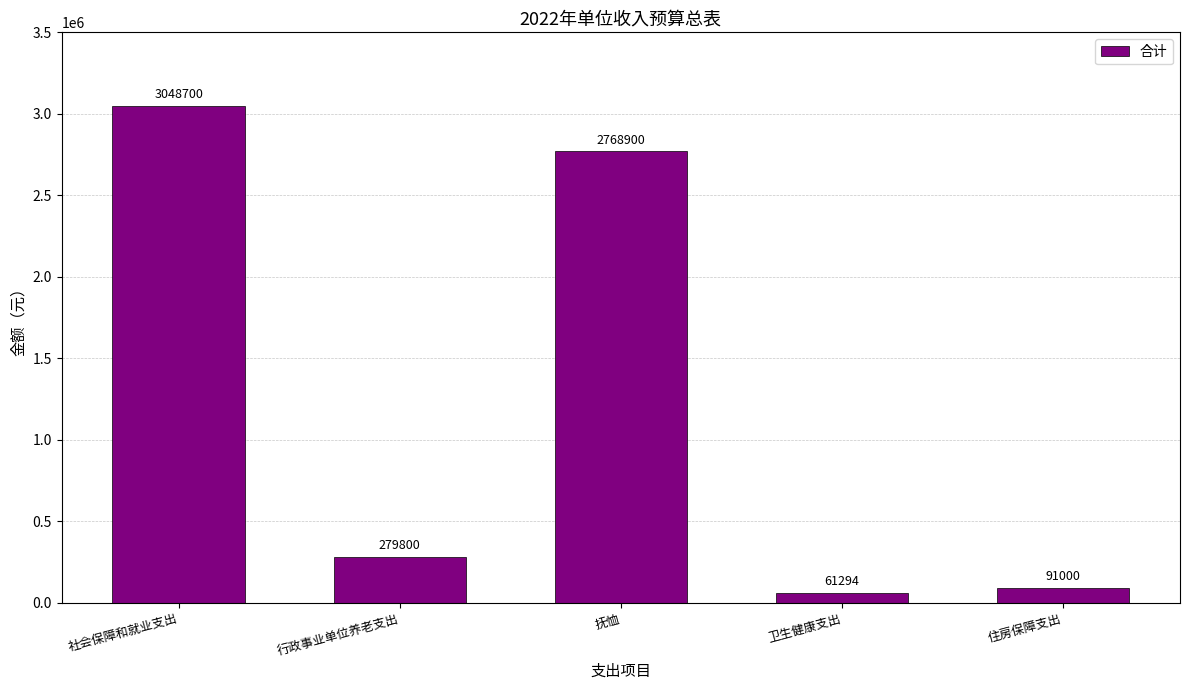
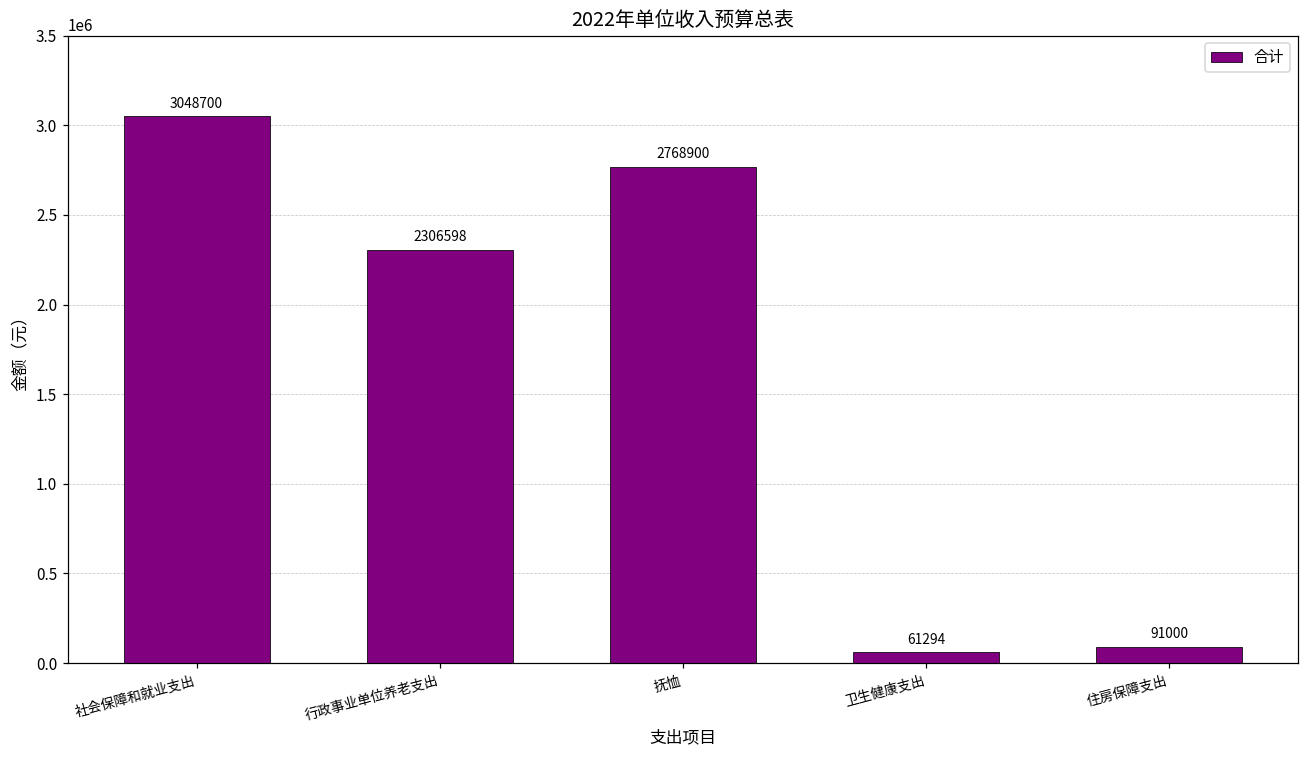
行政事业单位养老支出: 279800 -> 2306598
